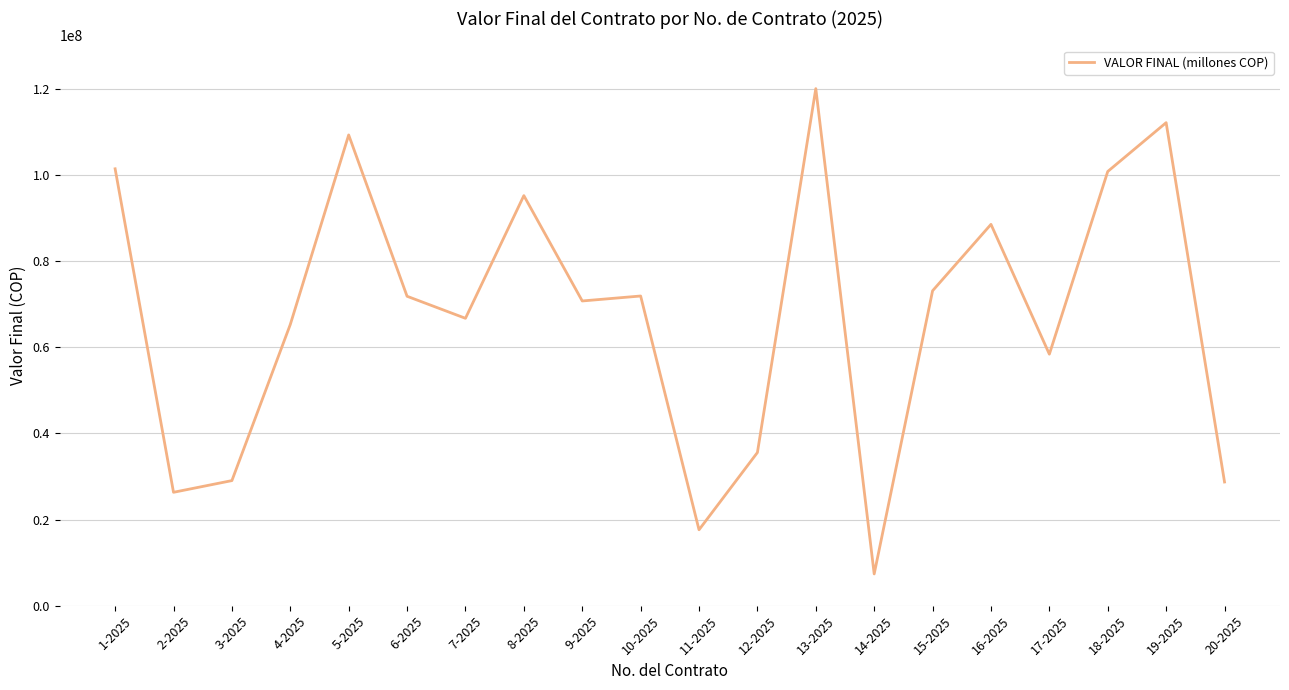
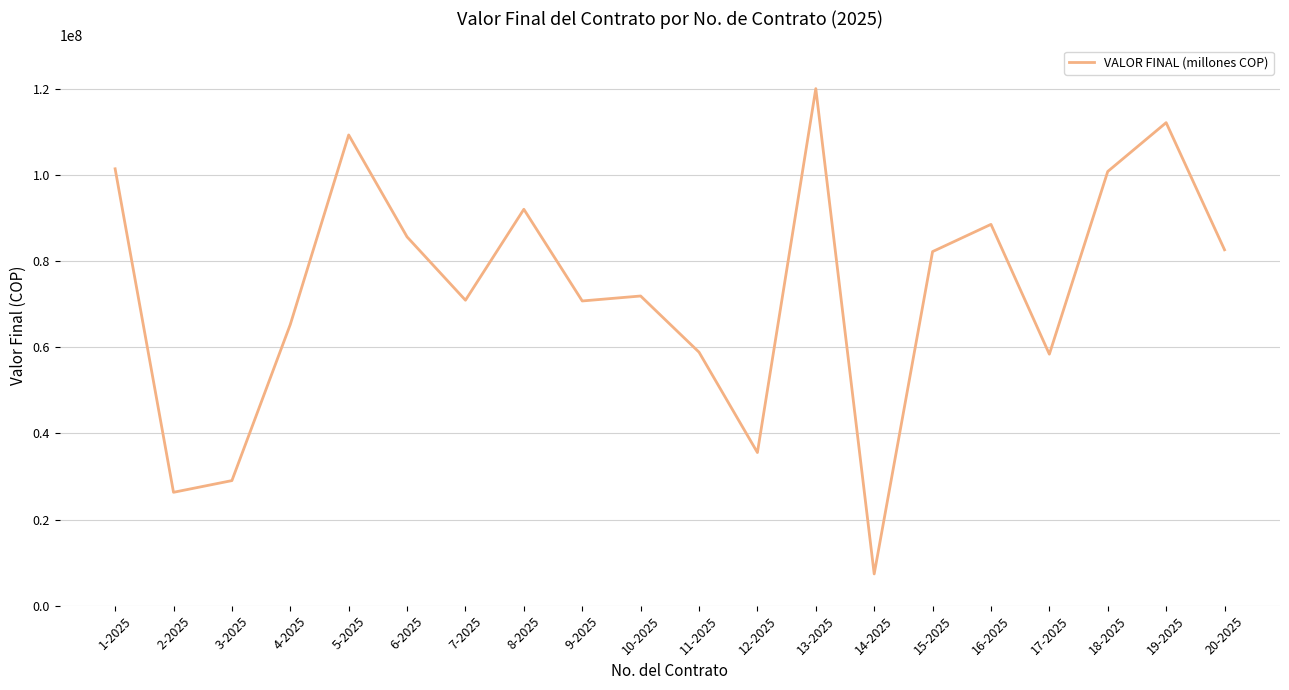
6-2025: 72000000 -> 86000000
7-2025: 67000000 -> 71000000
8-2025: 95000000 -> 92000000
11-2025: 18000000 -> 59000000
15-2025: 73000000 -> 82000000
20-2025: 29000000 -> 83000000
